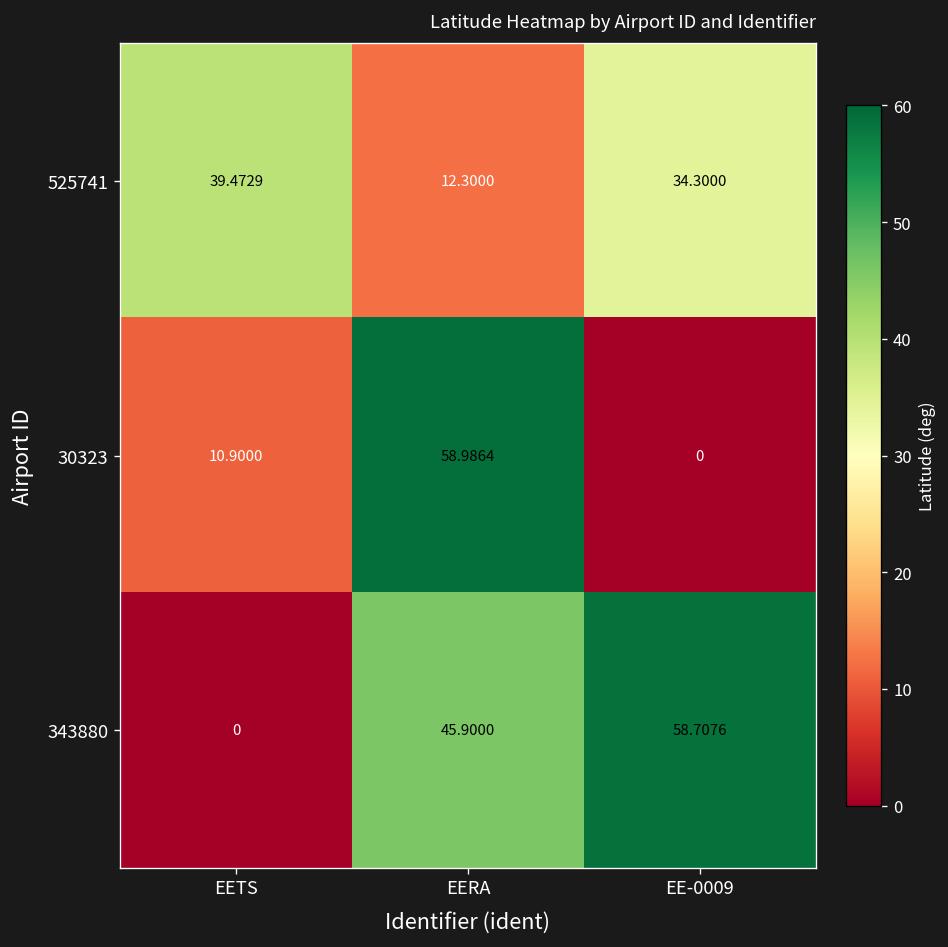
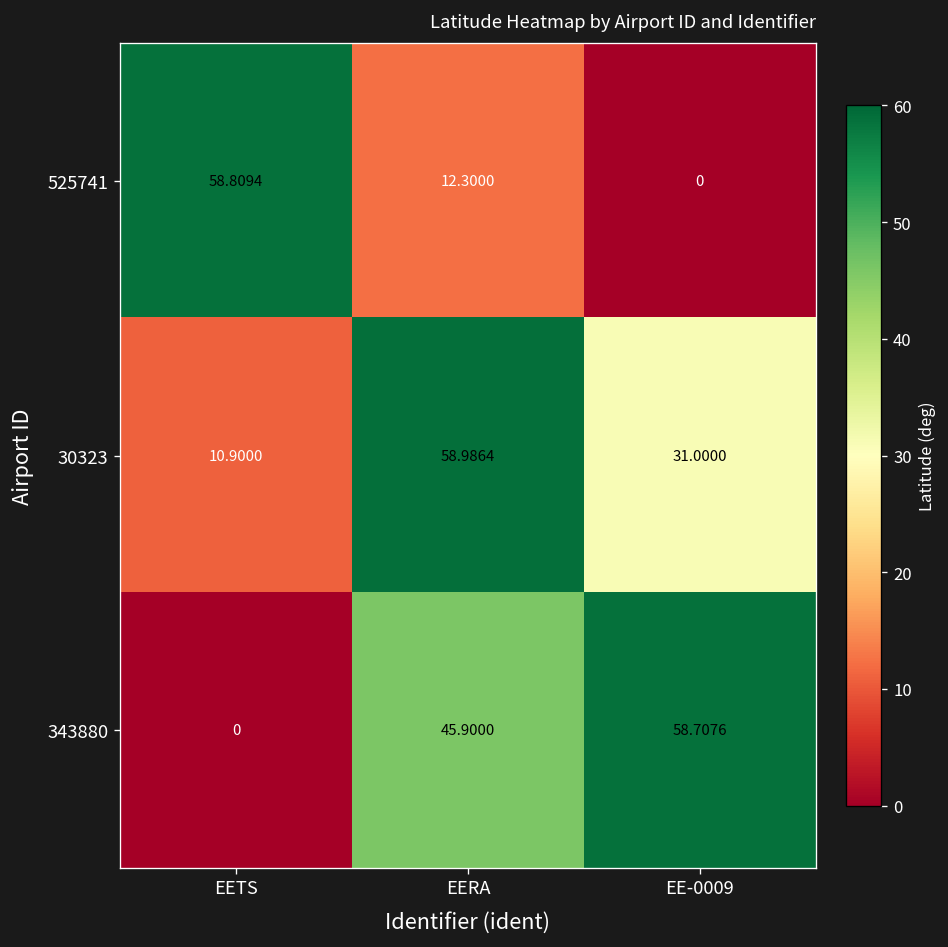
525741, EETS: 39.4729 -> 58.8094
525741, EE-0009: 34.3000 -> 0
30323, EE-0009: 0 -> 31.0000
